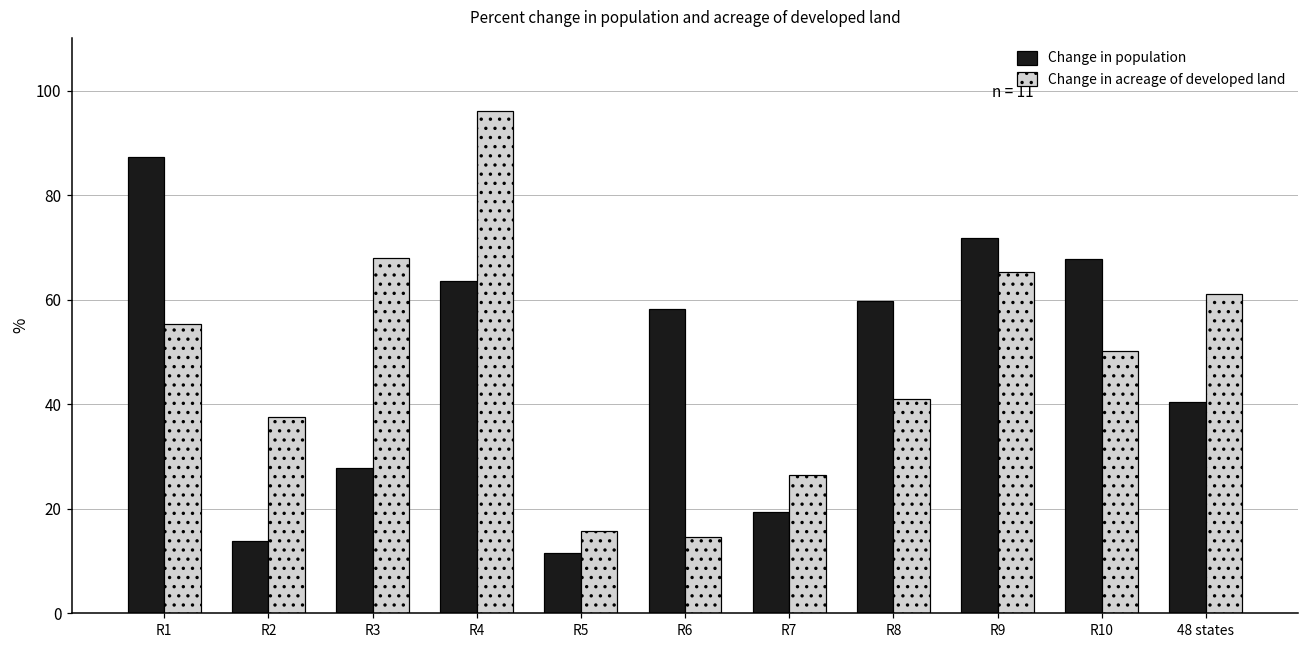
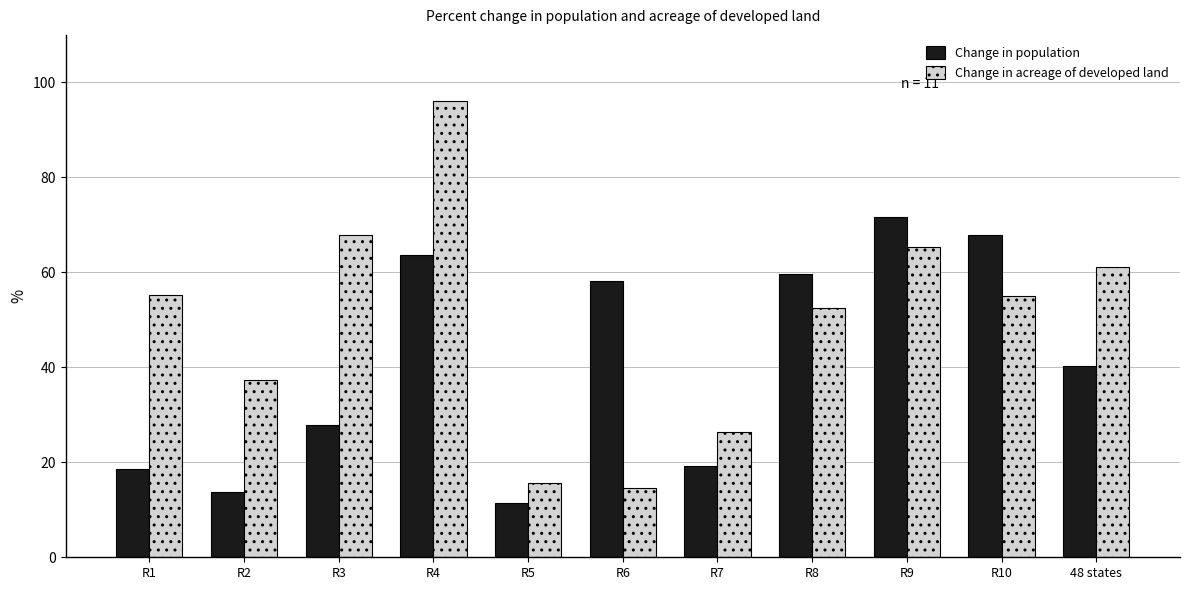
Change in population, R1: 87 -> 19
Change in acreage of developed land, R8: 41 -> 53
Change in acreage of developed land, R10: 50 -> 55
